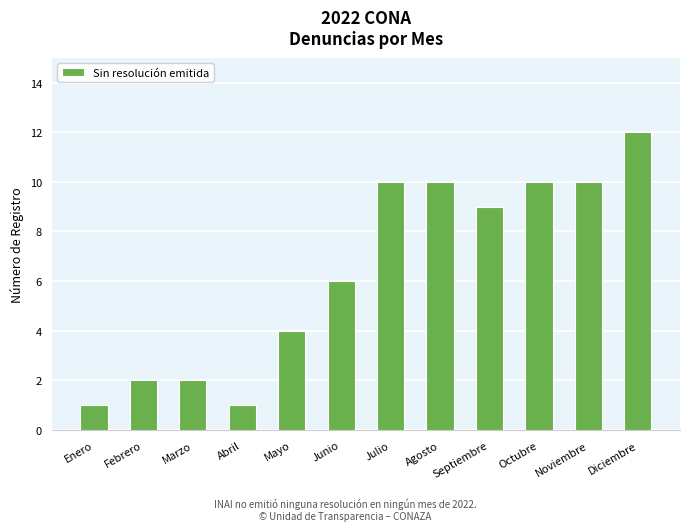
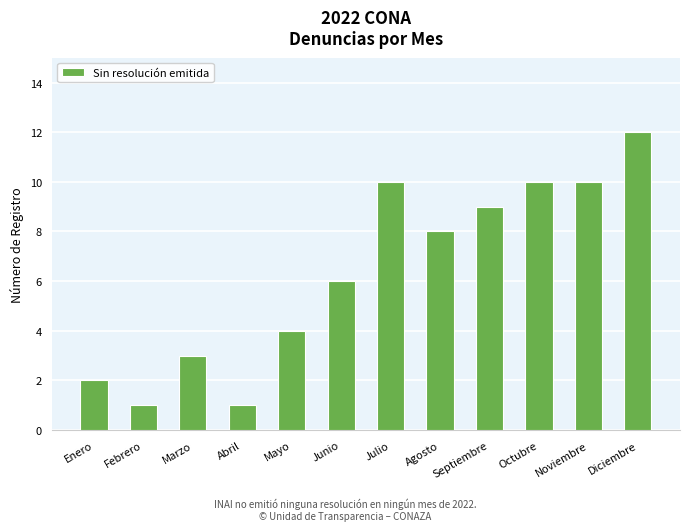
Enero: 1 -> 2
Febrero: 2 -> 1
Marzo: 2 -> 3
Agosto: 10 -> 8
